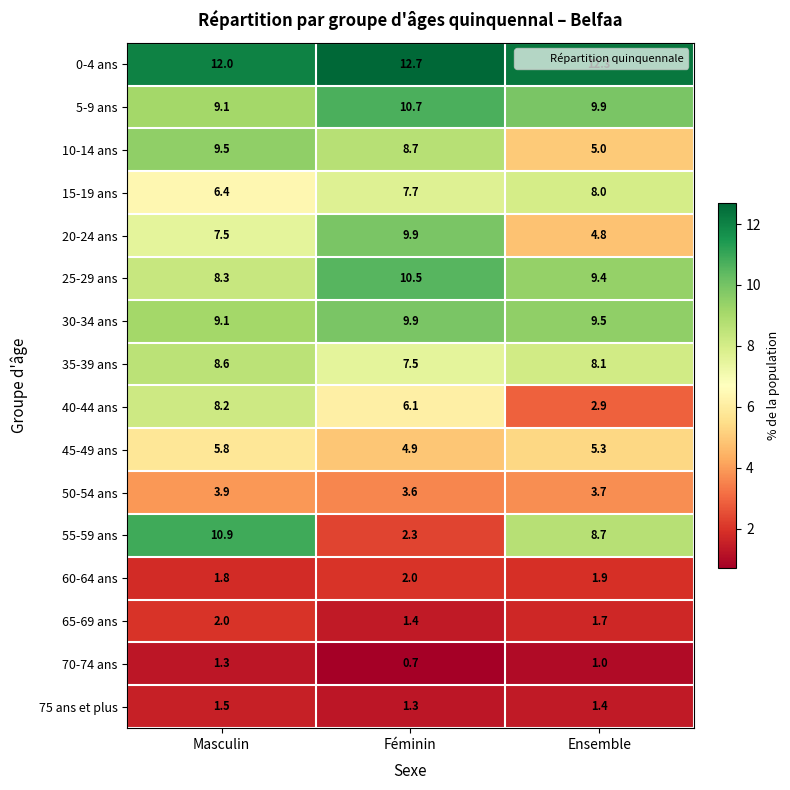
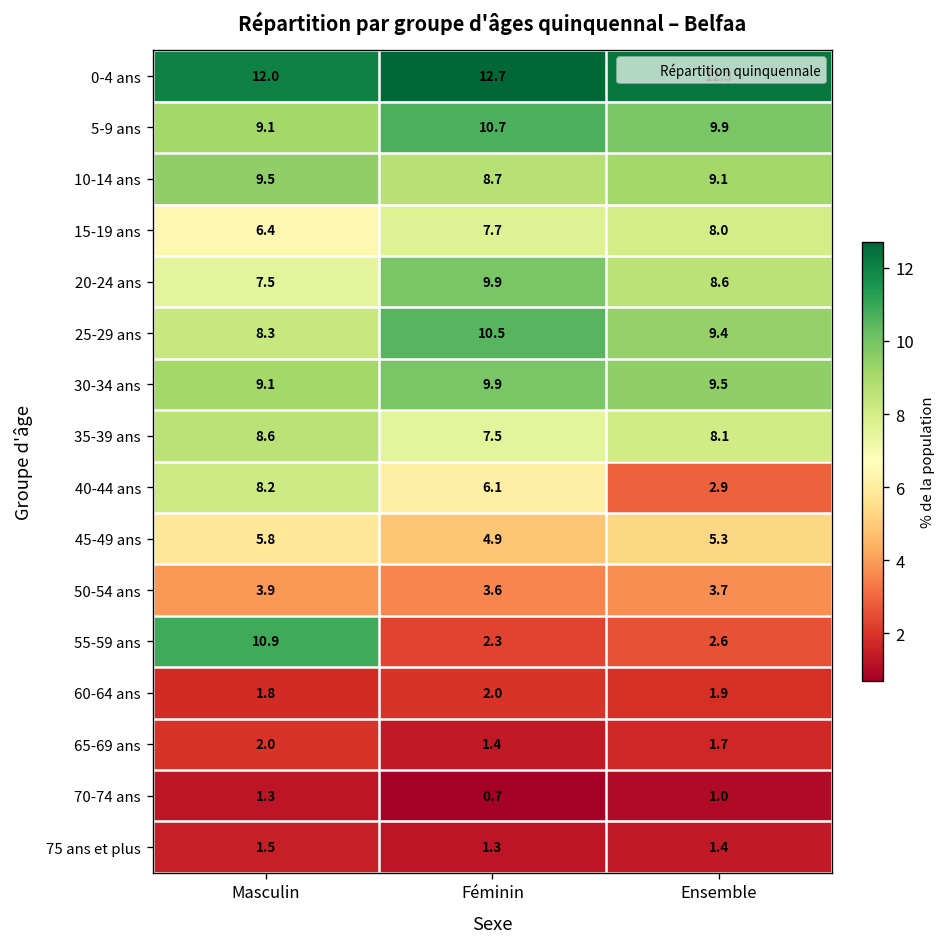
10-14 ans, Ensemble: 5.0 -> 9.1
20-24 ans, Ensemble: 4.8 -> 8.6
55-59 ans, Ensemble: 8.7 -> 2.6
